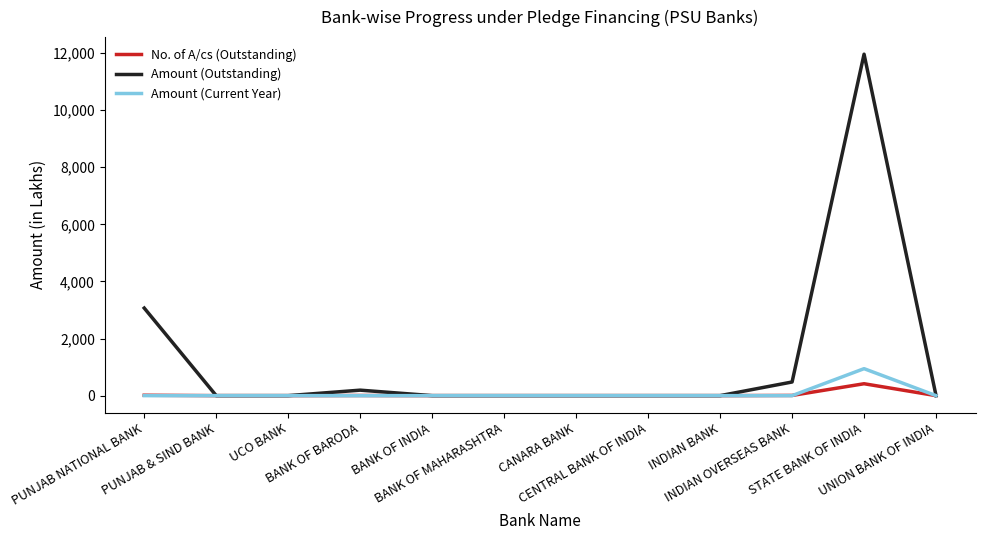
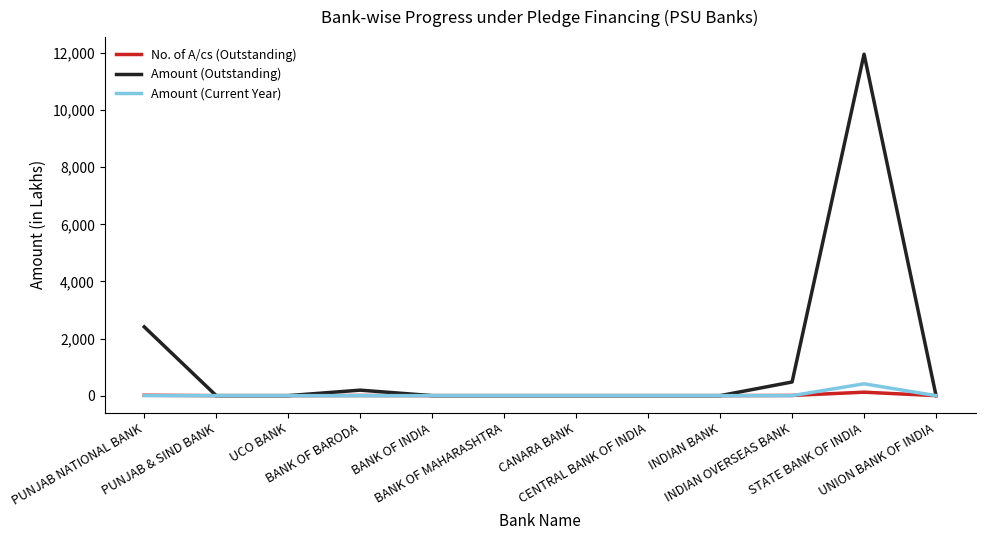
Amount (Outstanding), PUNJAB NATIONAL BANK: 3,100 -> 2,400
No. of A/cs (Outstanding), STATE BANK OF INDIA: 400 -> 100
Amount (Current Year), STATE BANK OF INDIA: 900 -> 400
